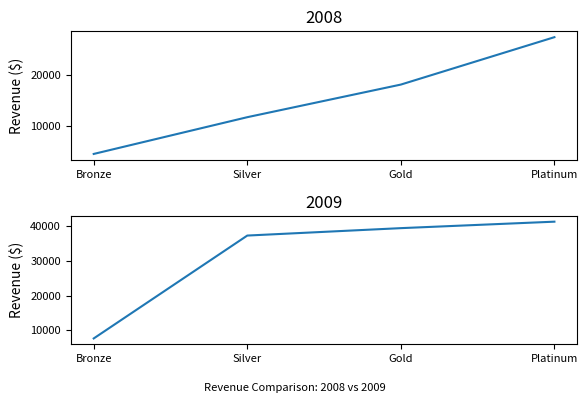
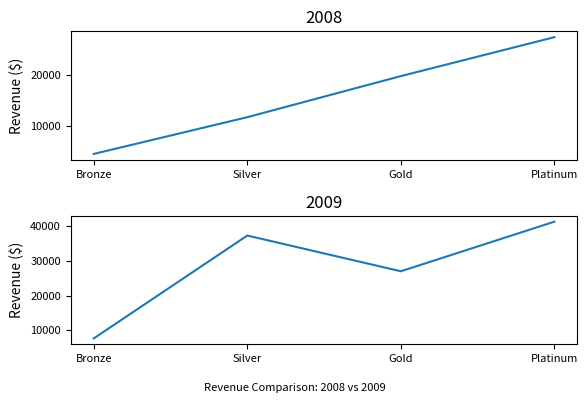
2008, Gold: 18000 -> 20000
2009, Gold: 39000 -> 27000
